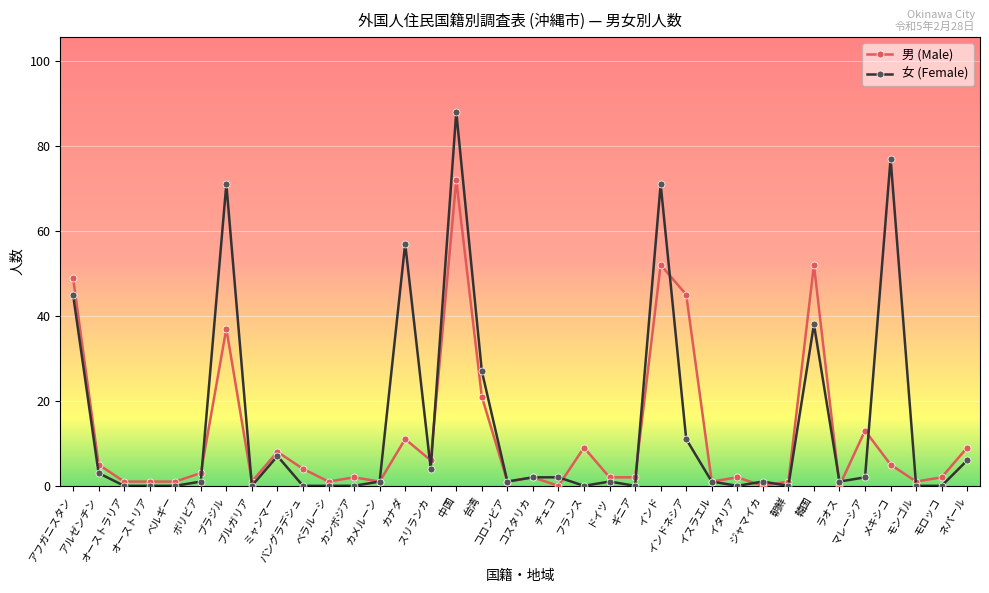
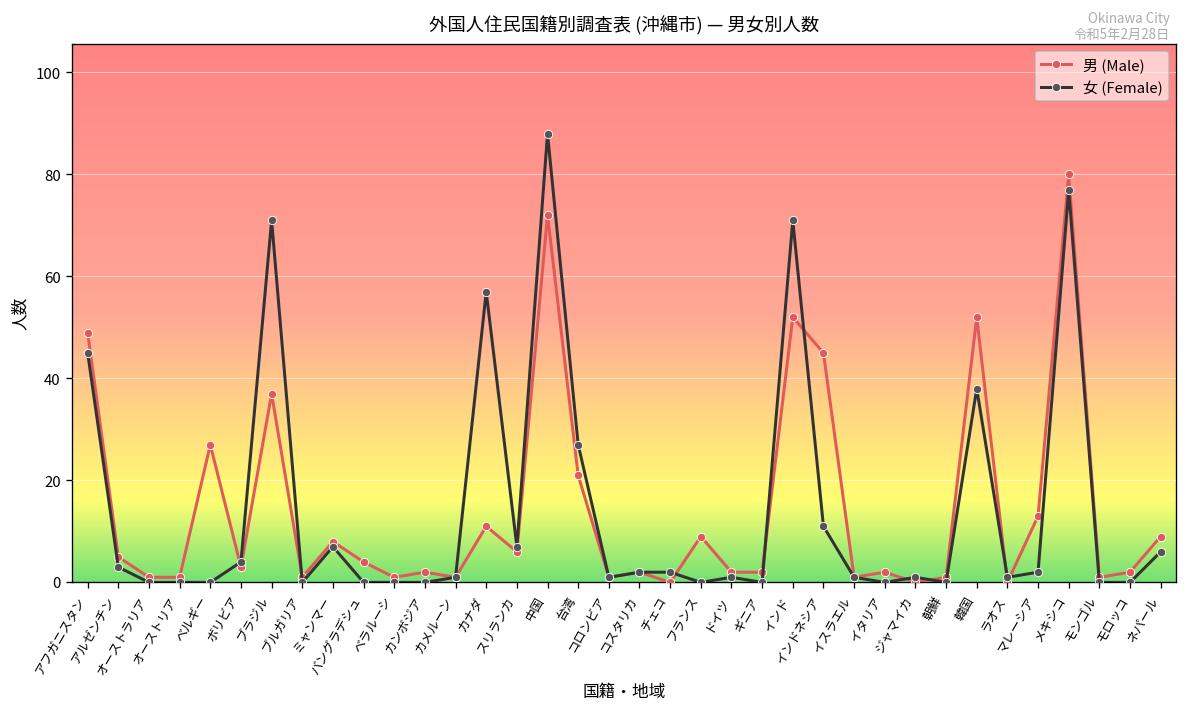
男 (Male), ベルギー: 1 -> 27
女 (Female), ボリビア: 1 -> 4
女 (Female), スリランカ: 4 -> 7
男 (Male), メキシコ: 5 -> 80
